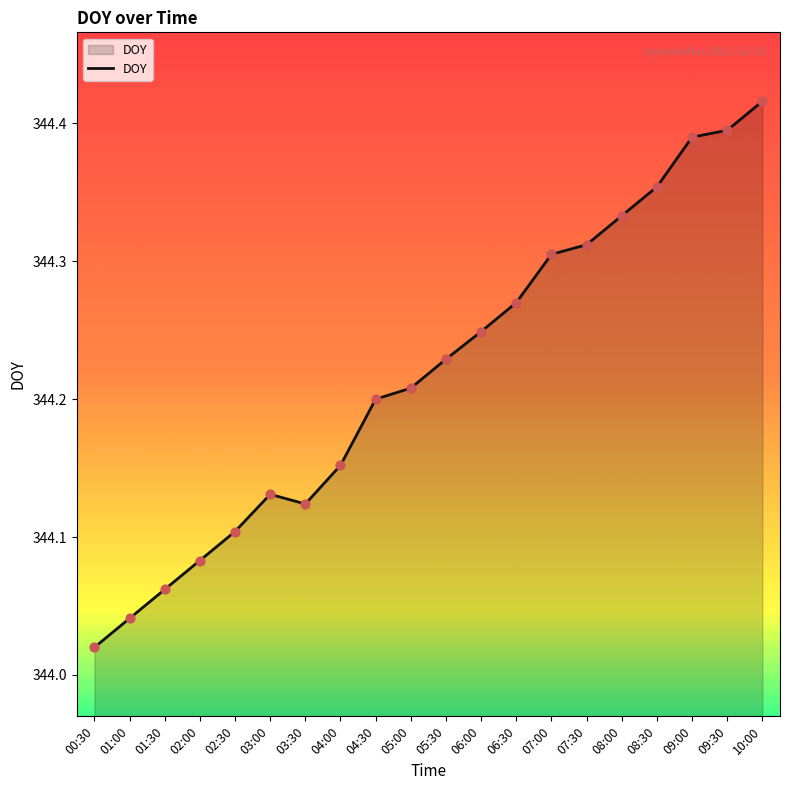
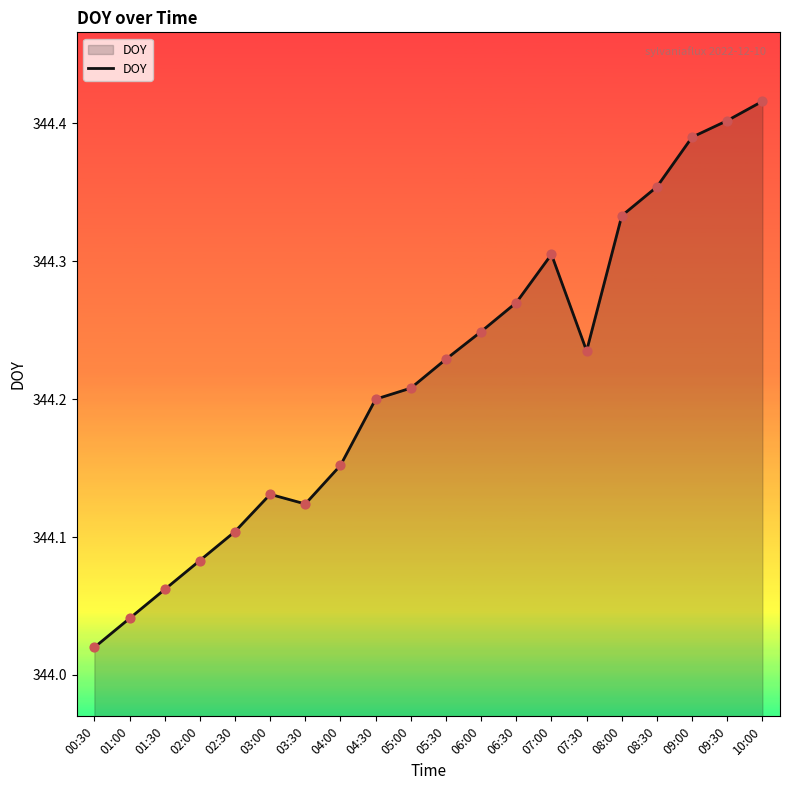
07:30: 344.312 -> 344.235
09:30: 344.395 -> 344.402
